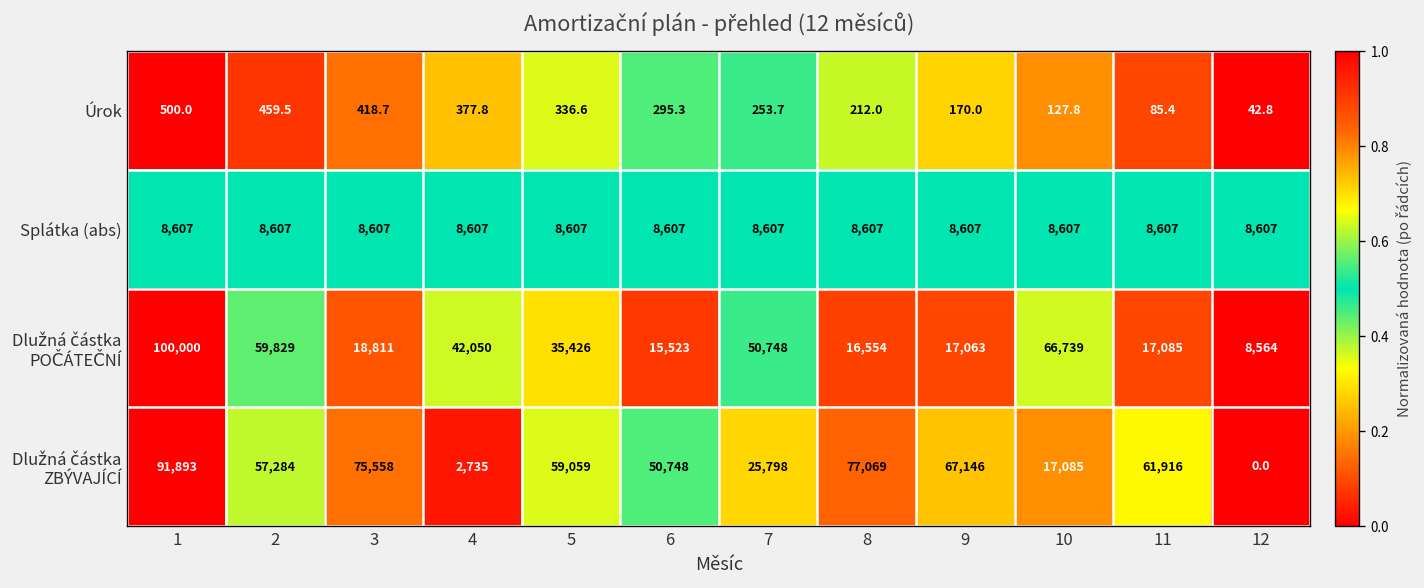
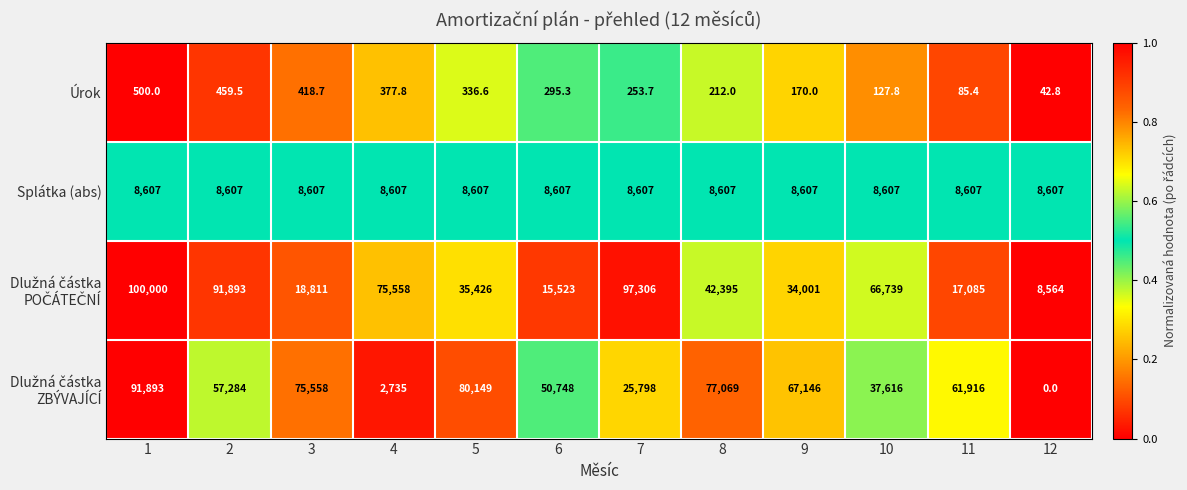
Dlužná částka POČÁTEČNÍ, 2: 59,829 -> 91,893
Dlužná částka POČÁTEČNÍ, 4: 42,050 -> 75,558
Dlužná částka POČÁTEČNÍ, 7: 50,748 -> 97,306
Dlužná částka POČÁTEČNÍ, 8: 16,554 -> 42,395
Dlužná částka POČÁTEČNÍ, 9: 17,063 -> 34,001
Dlužná částka ZBÝVAJÍCÍ, 5: 59,059 -> 80,149
Dlužná částka ZBÝVAJÍCÍ, 10: 17,085 -> 37,616
